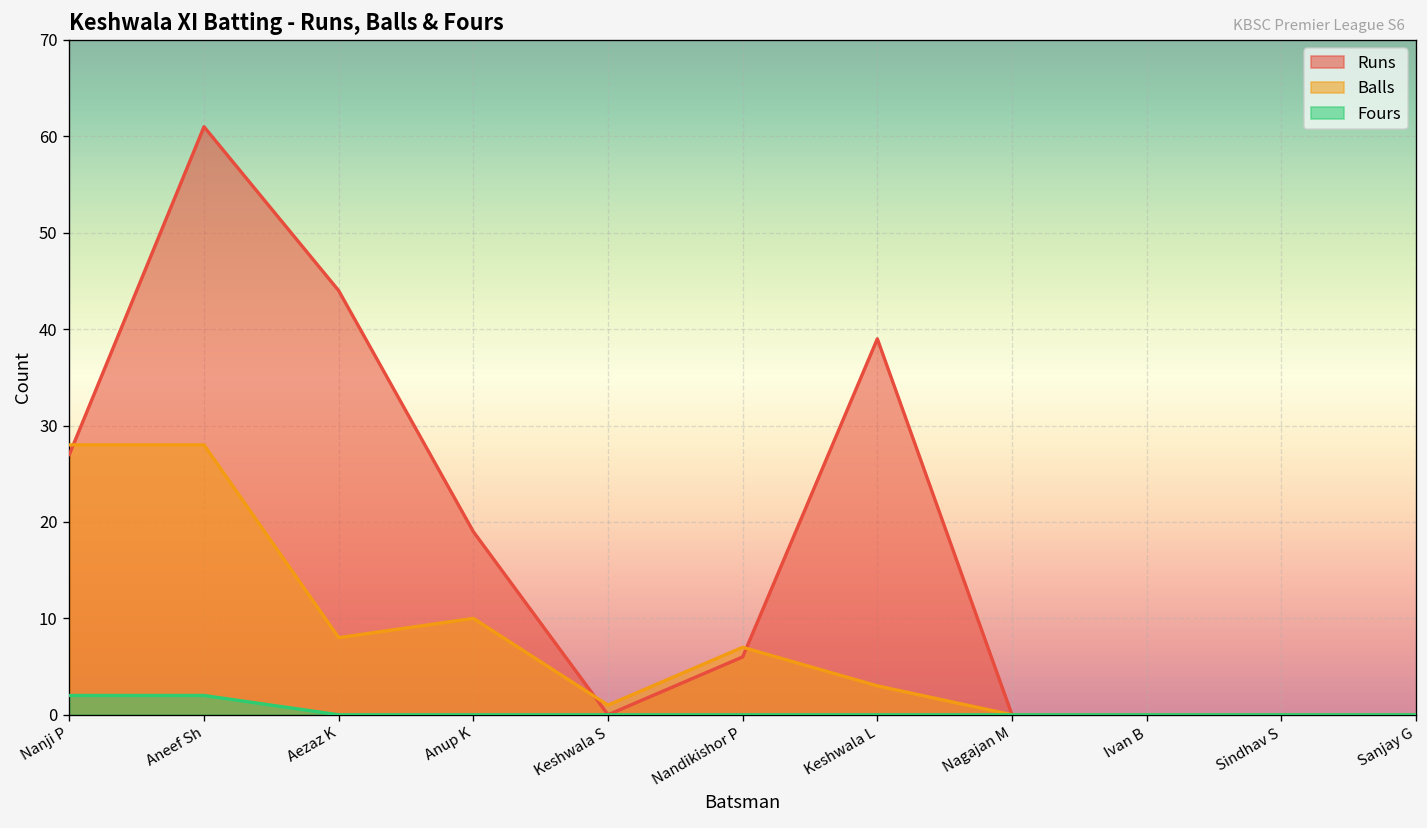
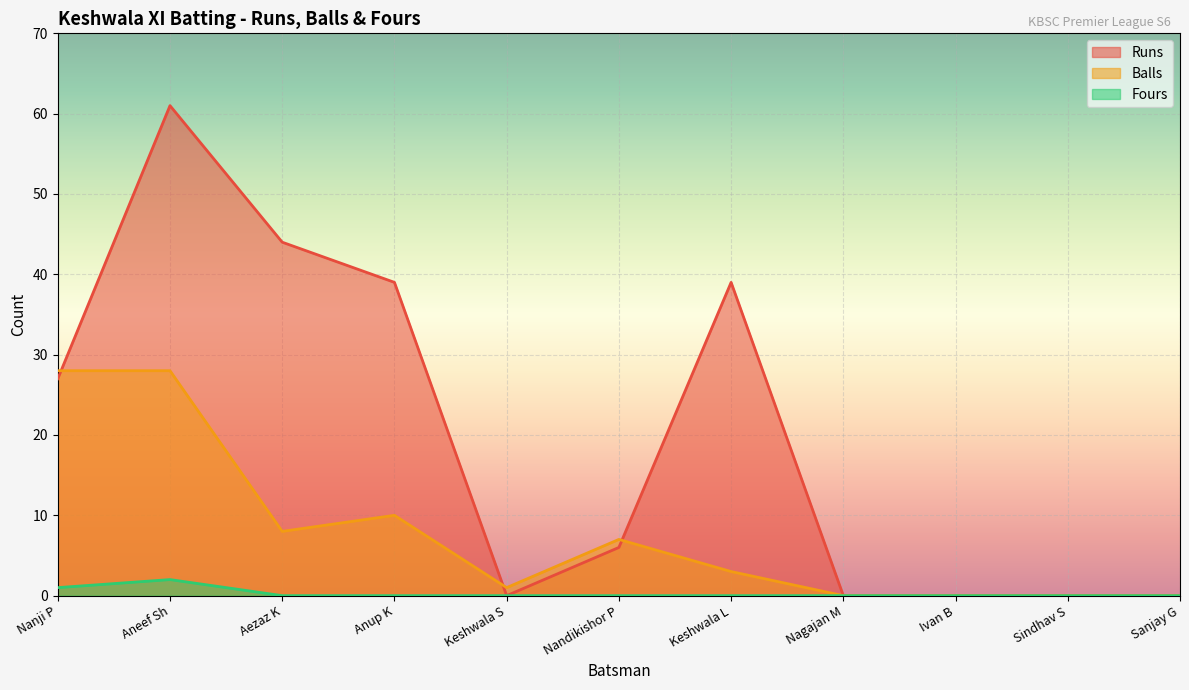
Fours, Nanji P: 2 -> 1
Runs, Anup K: 19 -> 39
